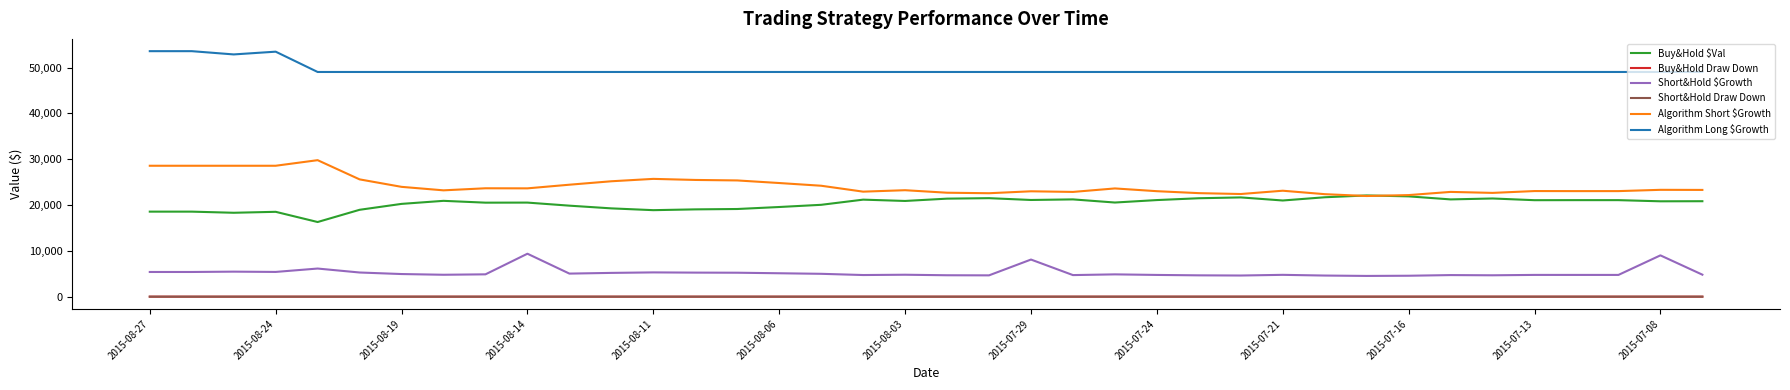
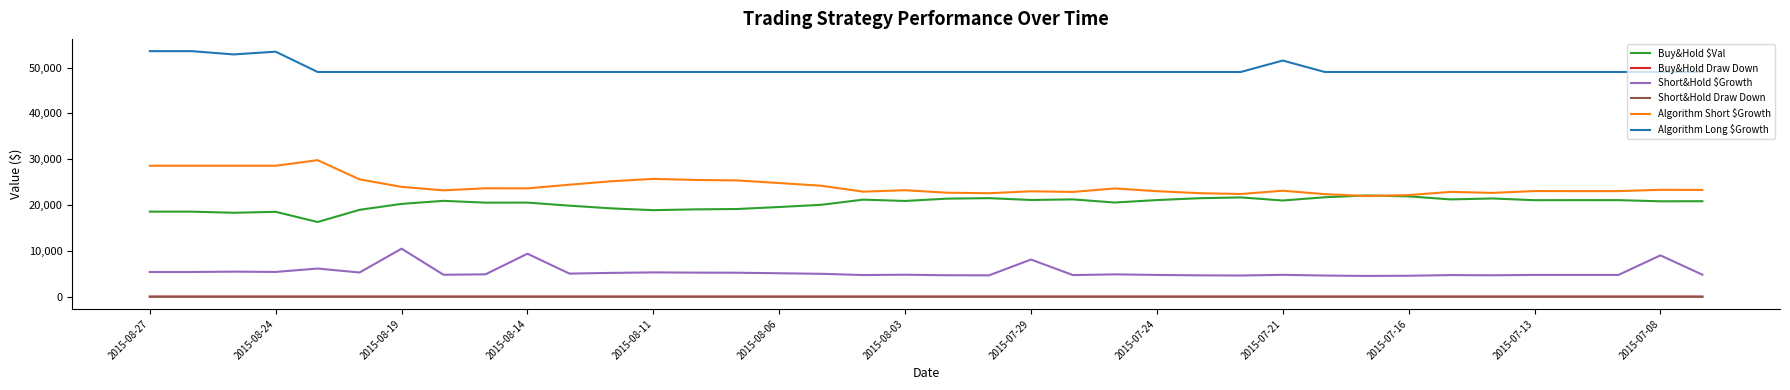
Short&Hold $Growth, 2015-08-19: 5,000 -> 10,000
Algorithm Long $Growth, 2015-07-21: 49,000 -> 52,000
